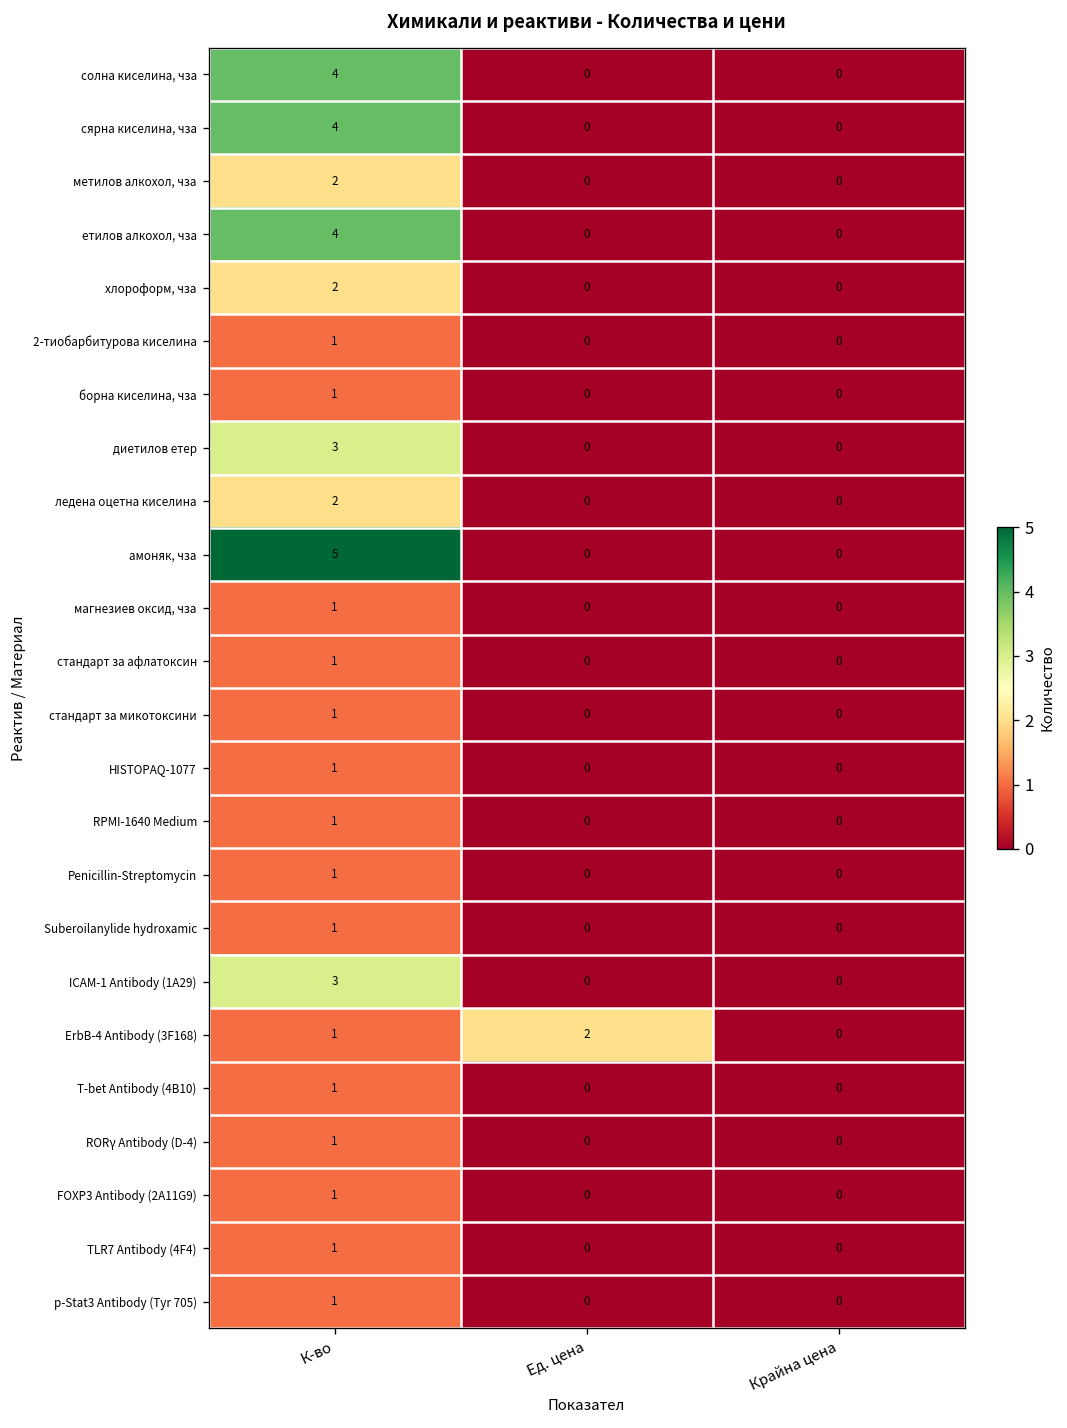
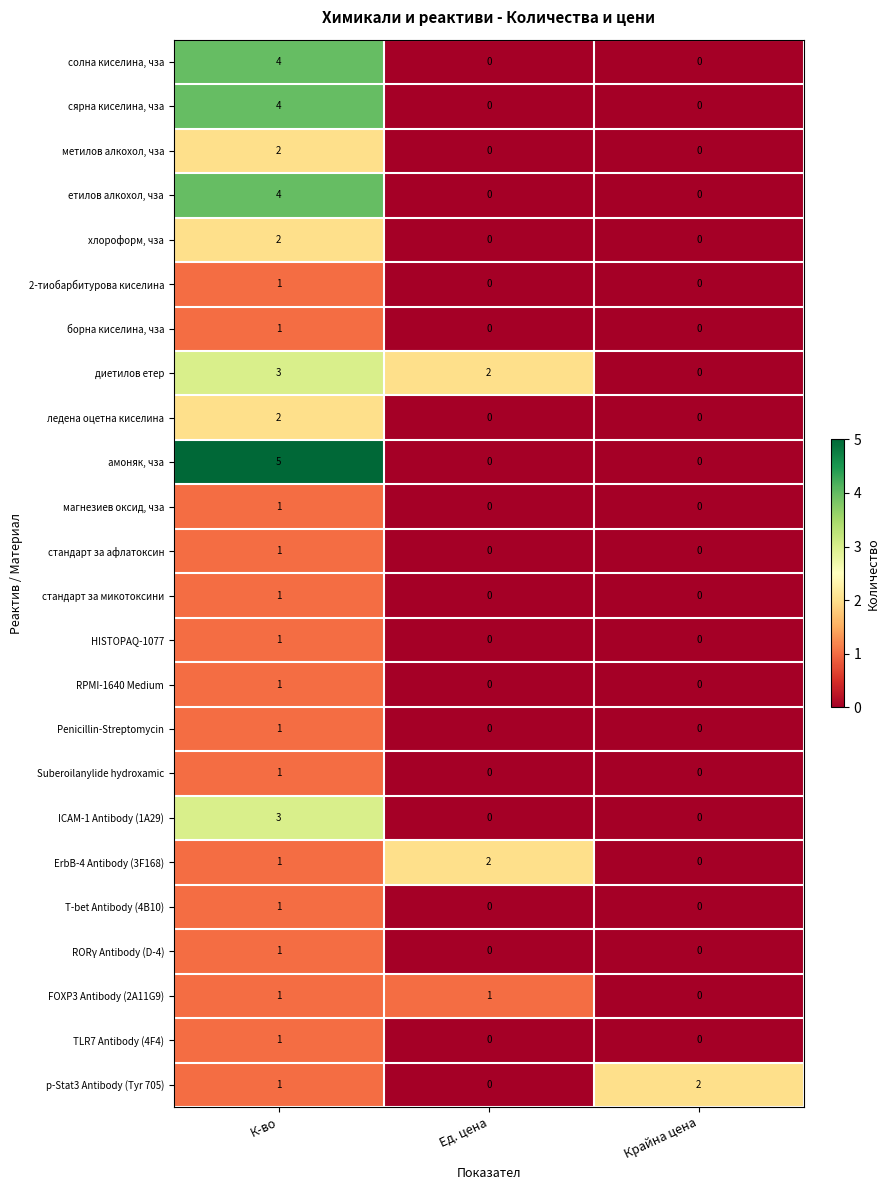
диетилов етер, Ед. цена: 0 -> 2
FOXP3 Antibody (2A11G9), Ед. цена: 0 -> 1
p-Stat3 Antibody (Tyr 705), Крайна цена: 0 -> 2
